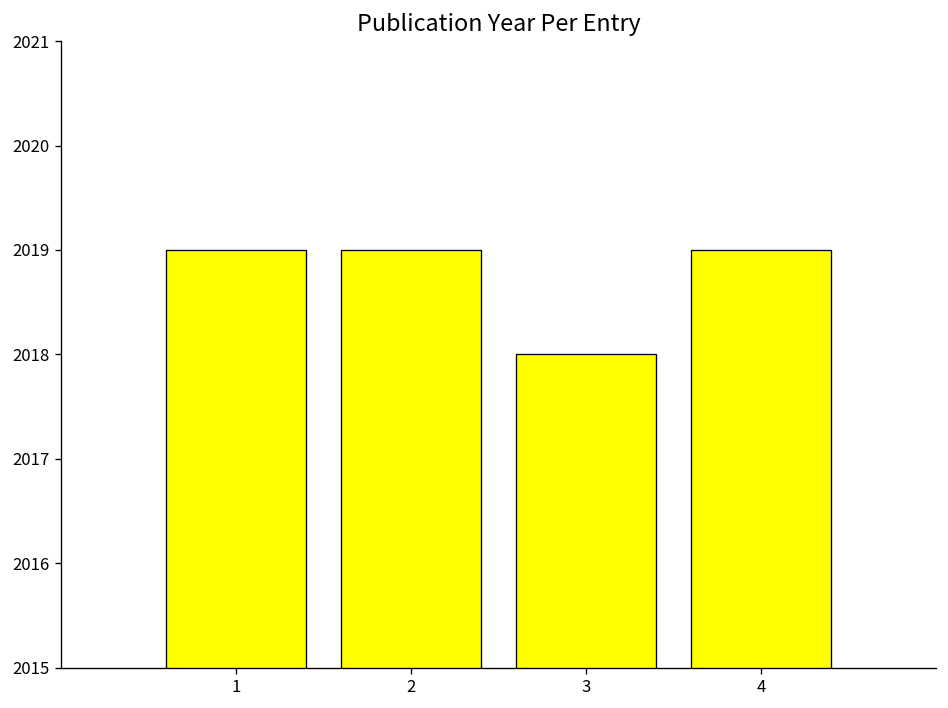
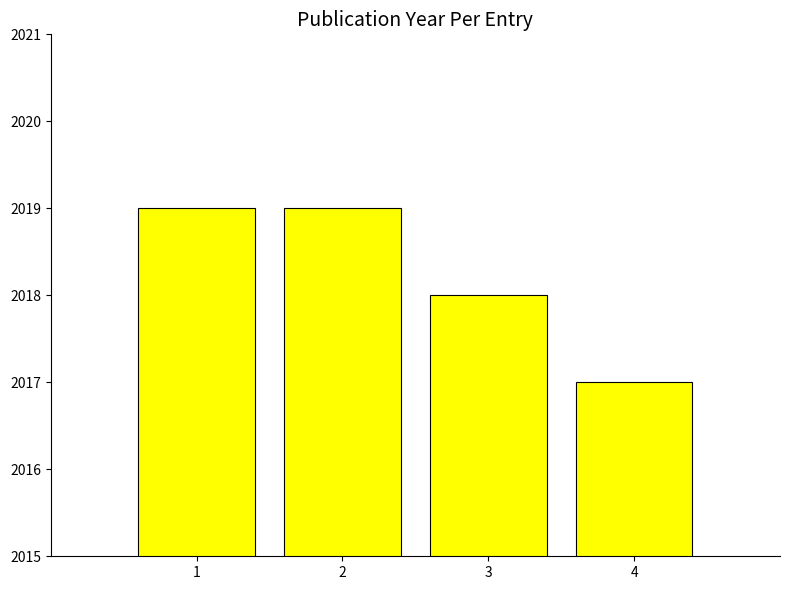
4: 2019 -> 2017
